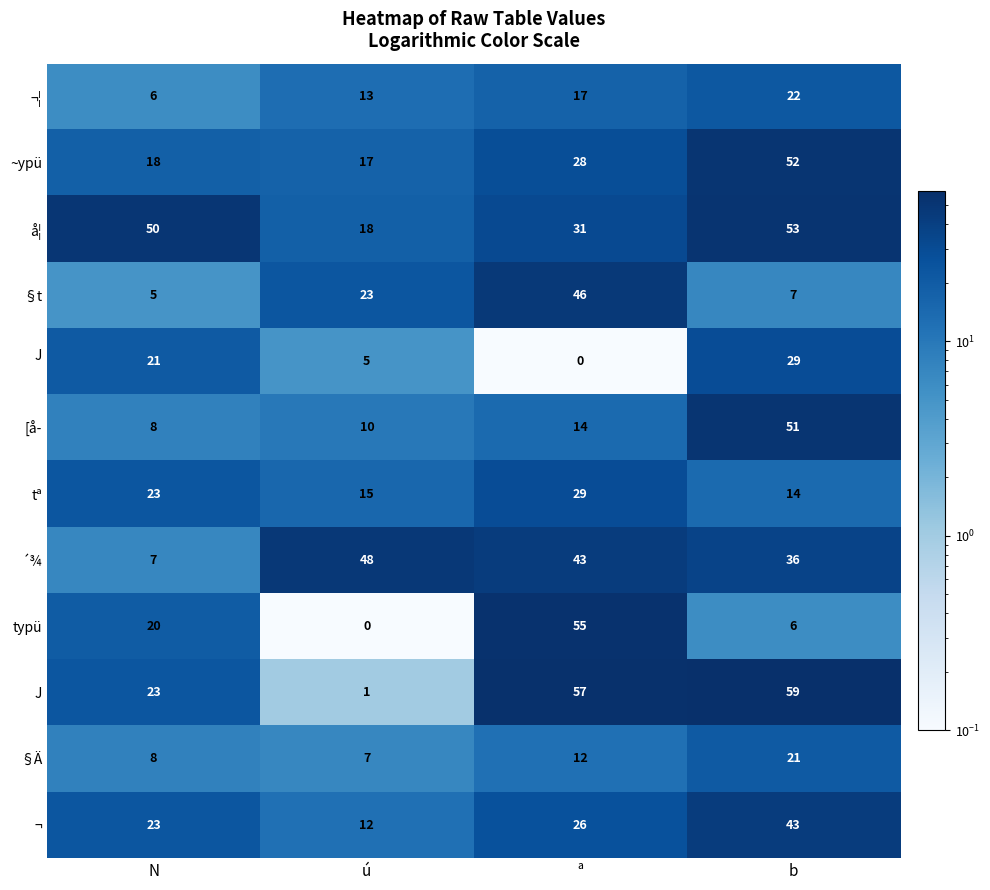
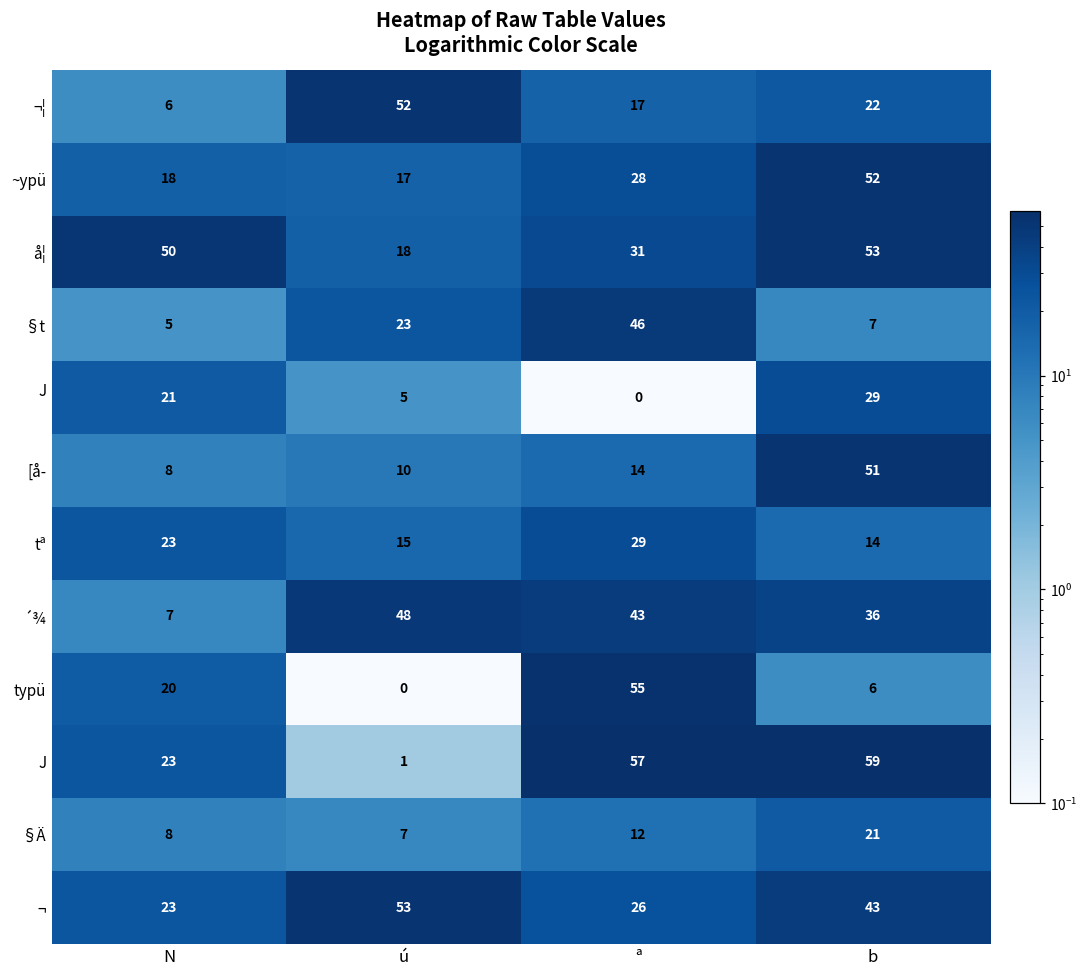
¬¦, ú: 13 -> 52
¬, ú: 12 -> 53
